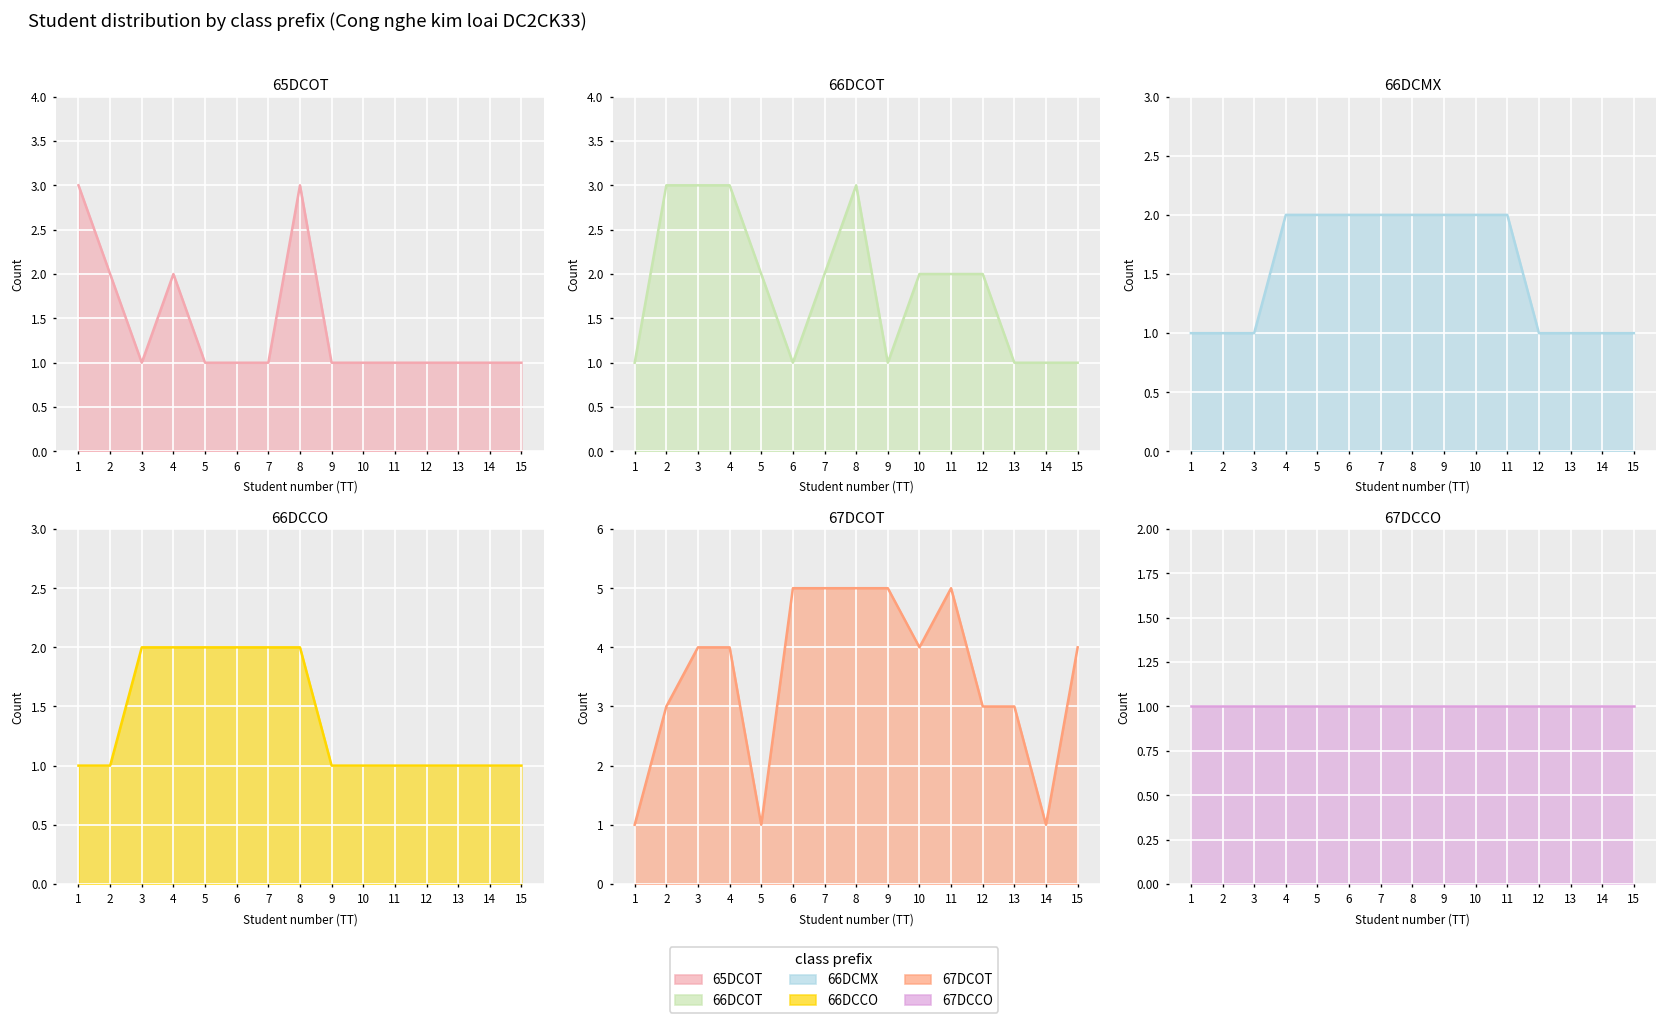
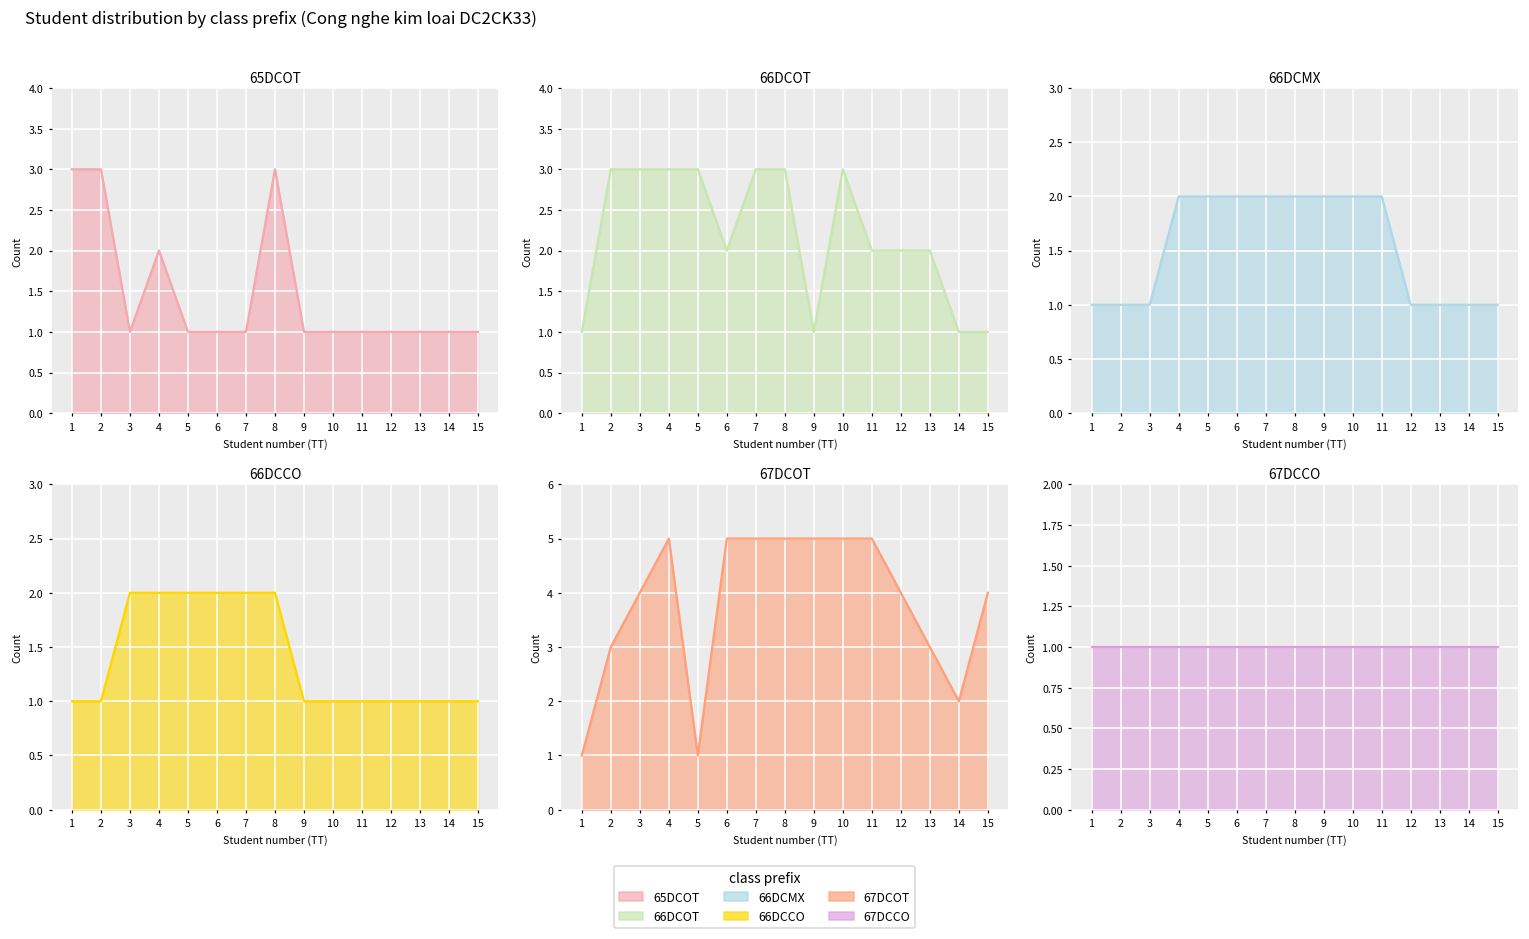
65DCOT, 2: 2 -> 3
66DCOT, 5: 2 -> 3
66DCOT, 6: 1 -> 2
66DCOT, 7: 2 -> 3
66DCOT, 10: 2 -> 3
66DCOT, 13: 1 -> 2
67DCOT, 4: 4 -> 5
67DCOT, 10: 4 -> 5
67DCOT, 12: 3 -> 4
67DCOT, 14: 1 -> 2
